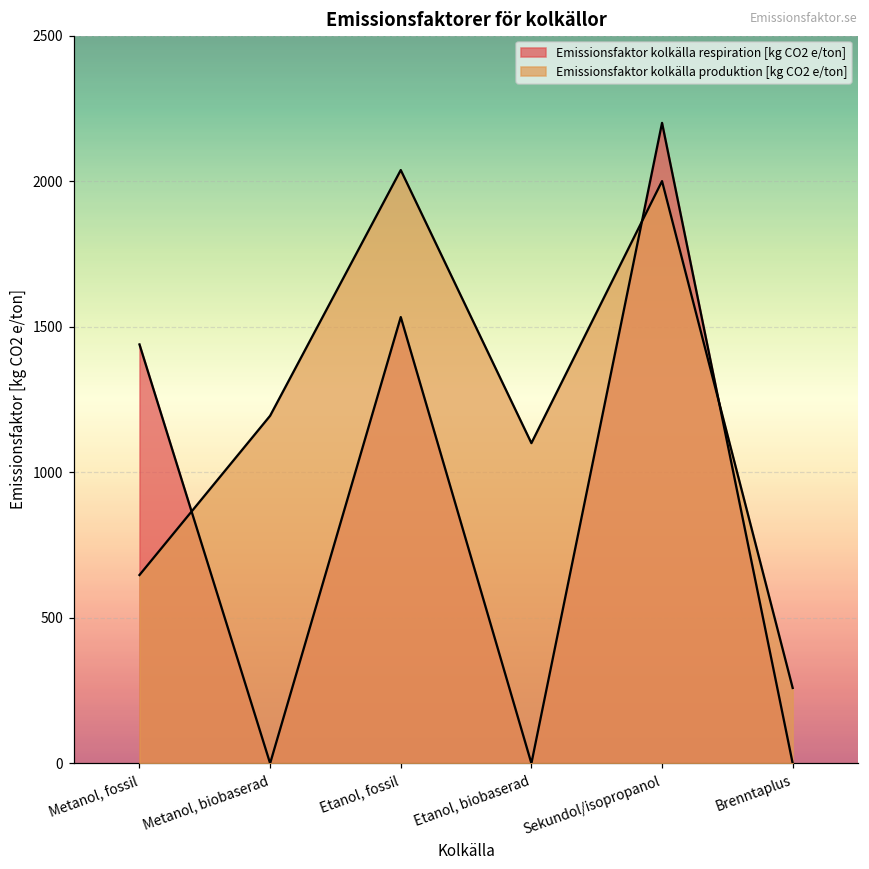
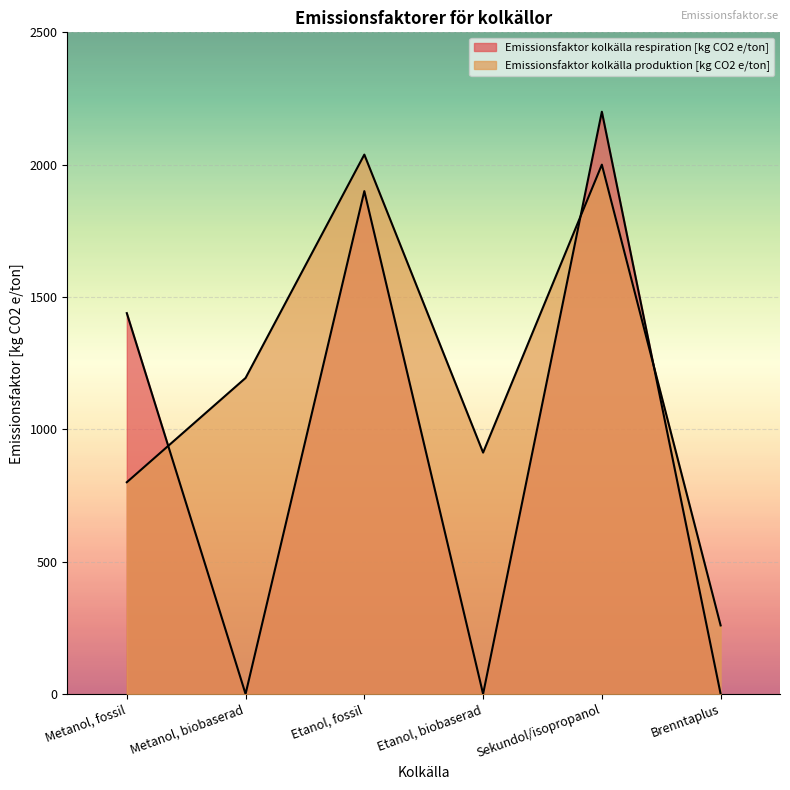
Emissionsfaktor kolkälla produktion [kg CO2 e/ton], Metanol, fossil: 650 -> 800
Emissionsfaktor kolkälla respiration [kg CO2 e/ton], Etanol, fossil: 1530 -> 1900
Emissionsfaktor kolkälla produktion [kg CO2 e/ton], Etanol, biobaserad: 1100 -> 910
